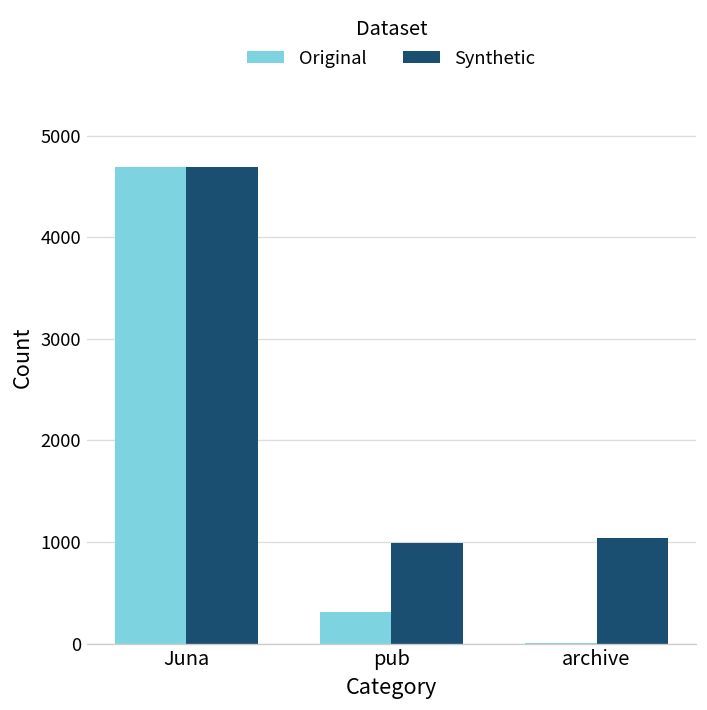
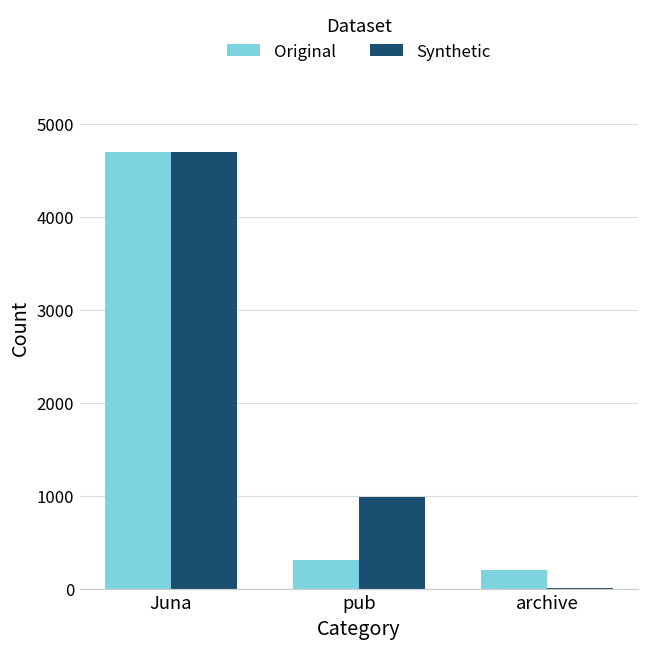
Original, archive: 0 -> 200
Synthetic, archive: 1000 -> 0
